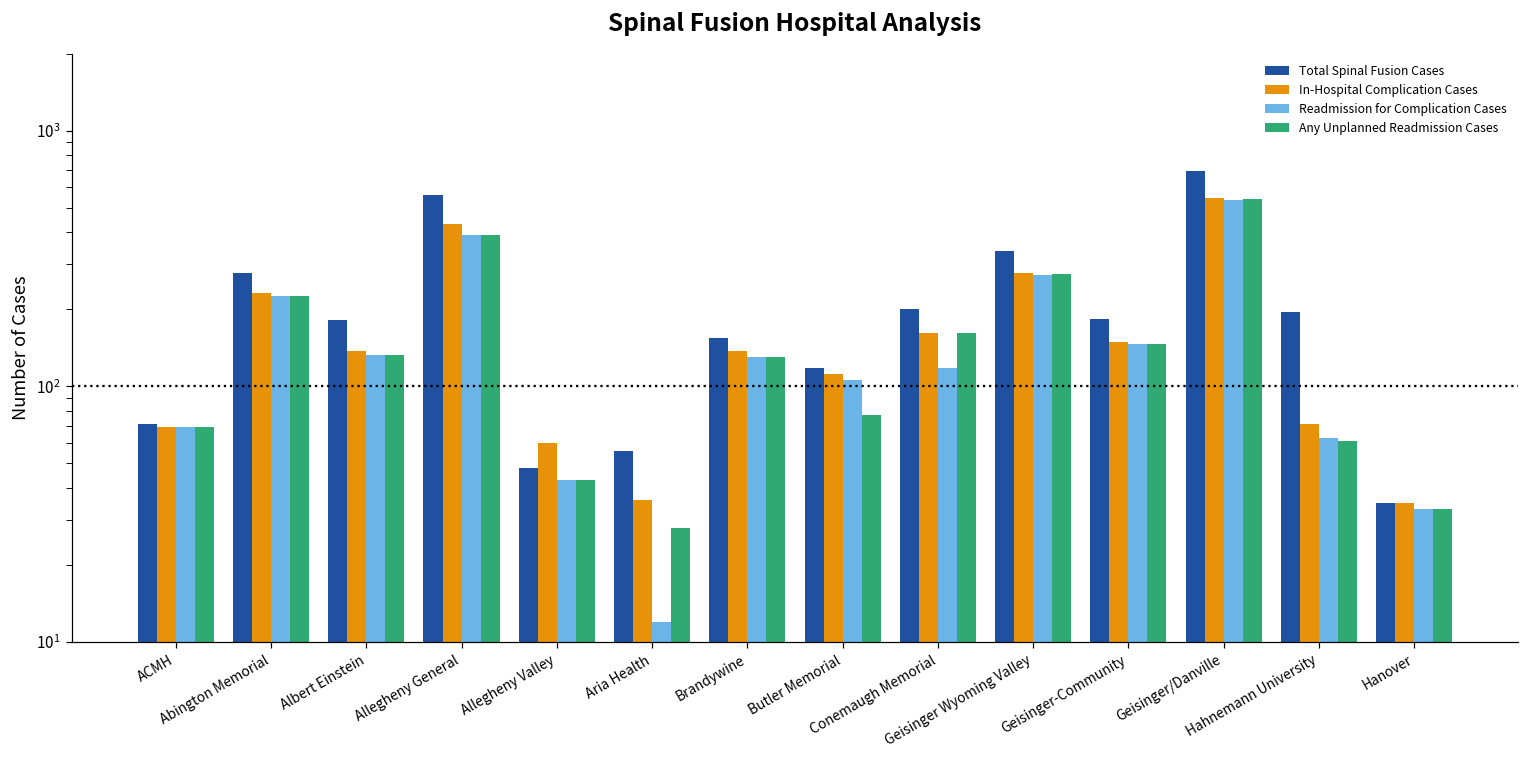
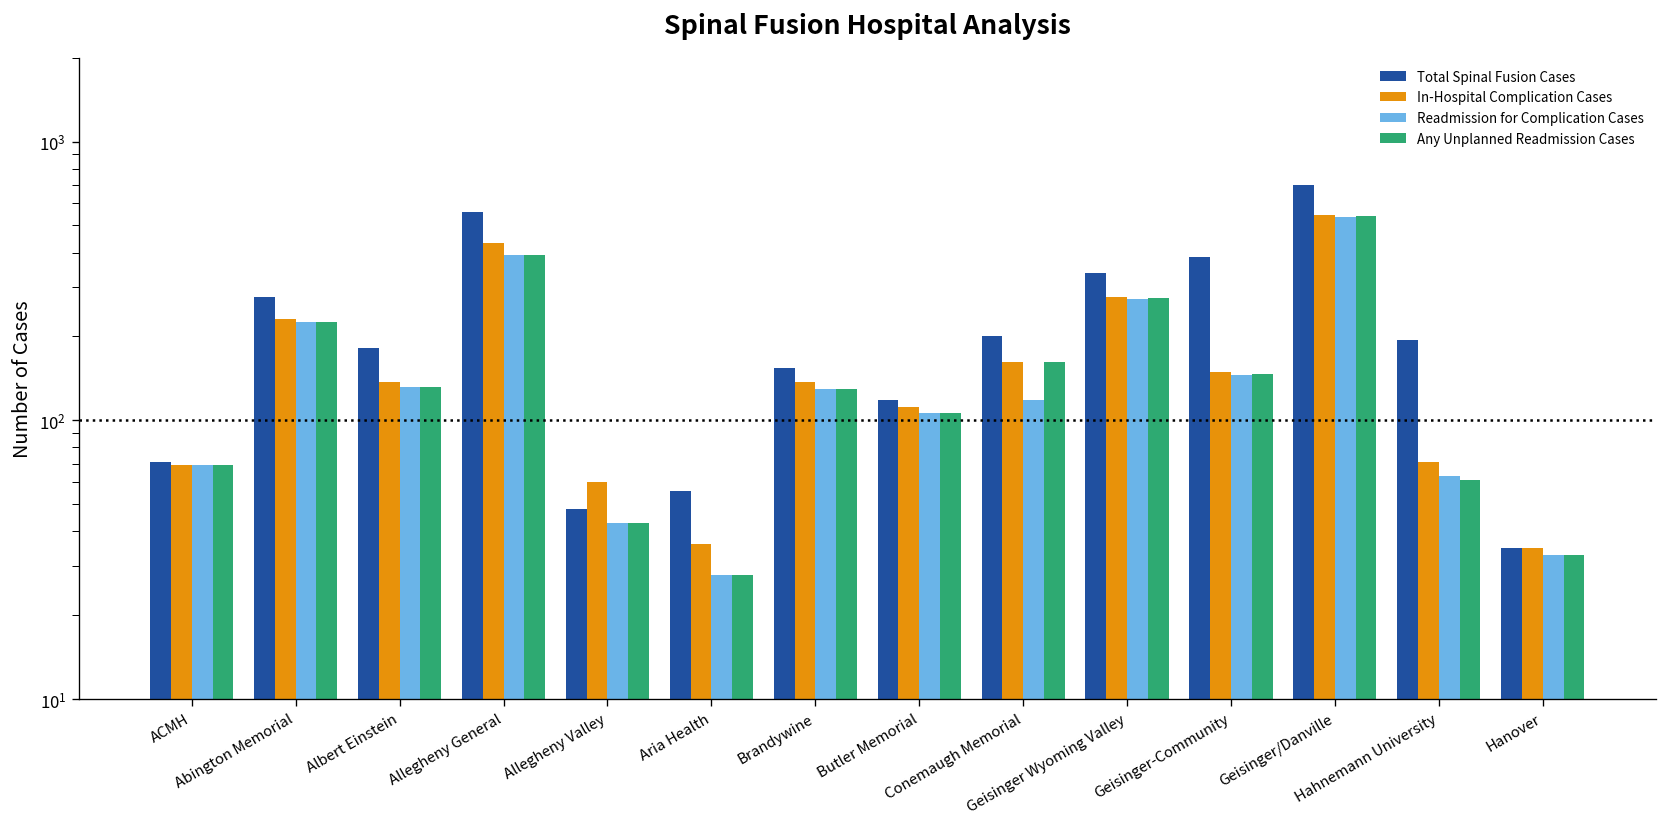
Readmission for Complication Cases, Aria Health: 12 -> 28
Any Unplanned Readmission Cases, Butler Memorial: 77 -> 110
Total Spinal Fusion Cases, Geisinger-Community: 180 -> 390
